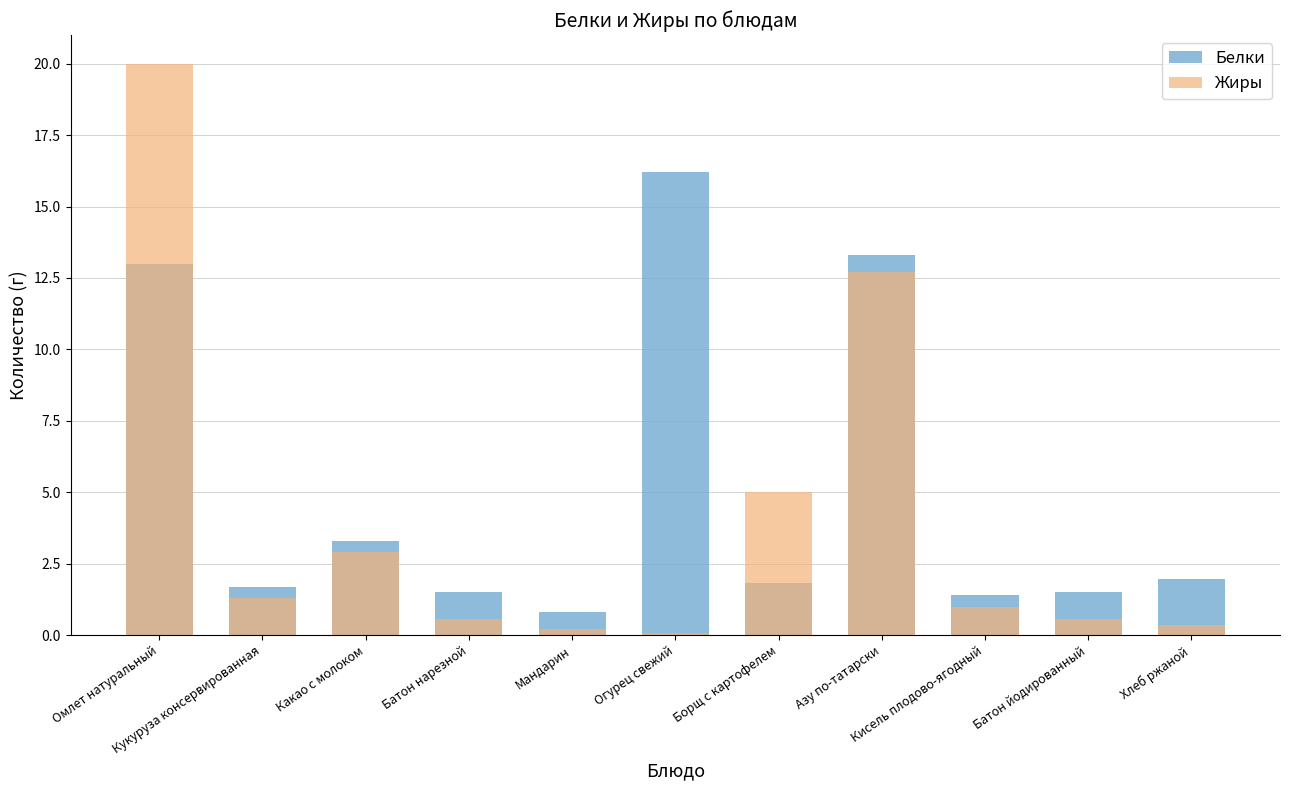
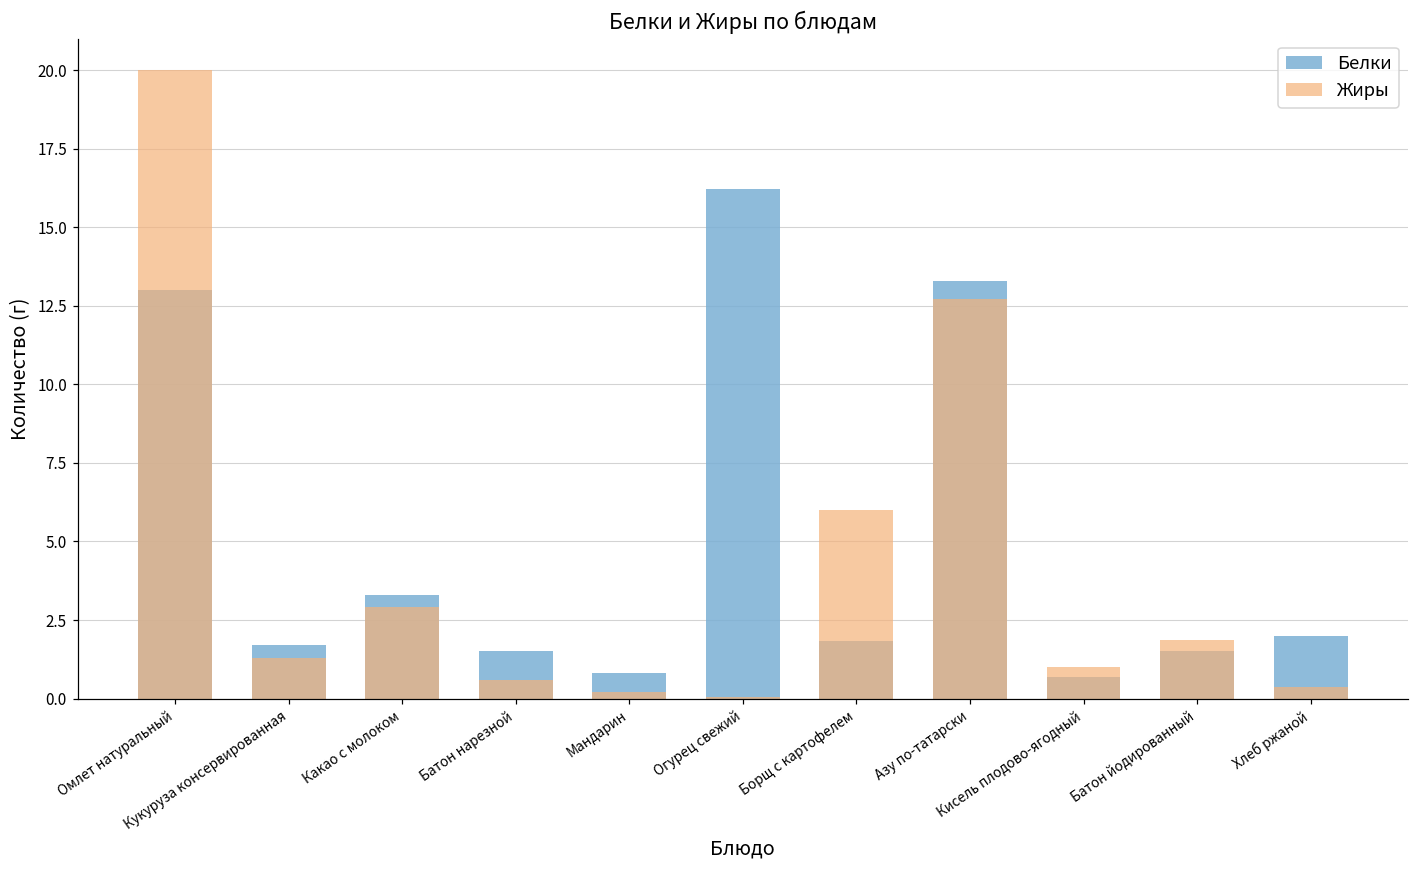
Жиры, Борщ с картофелем: 5 -> 6
Белки, Кисель плодово-ягодный: 1.4 -> 0.7
Жиры, Батон йодированный: 0.6 -> 1.9
